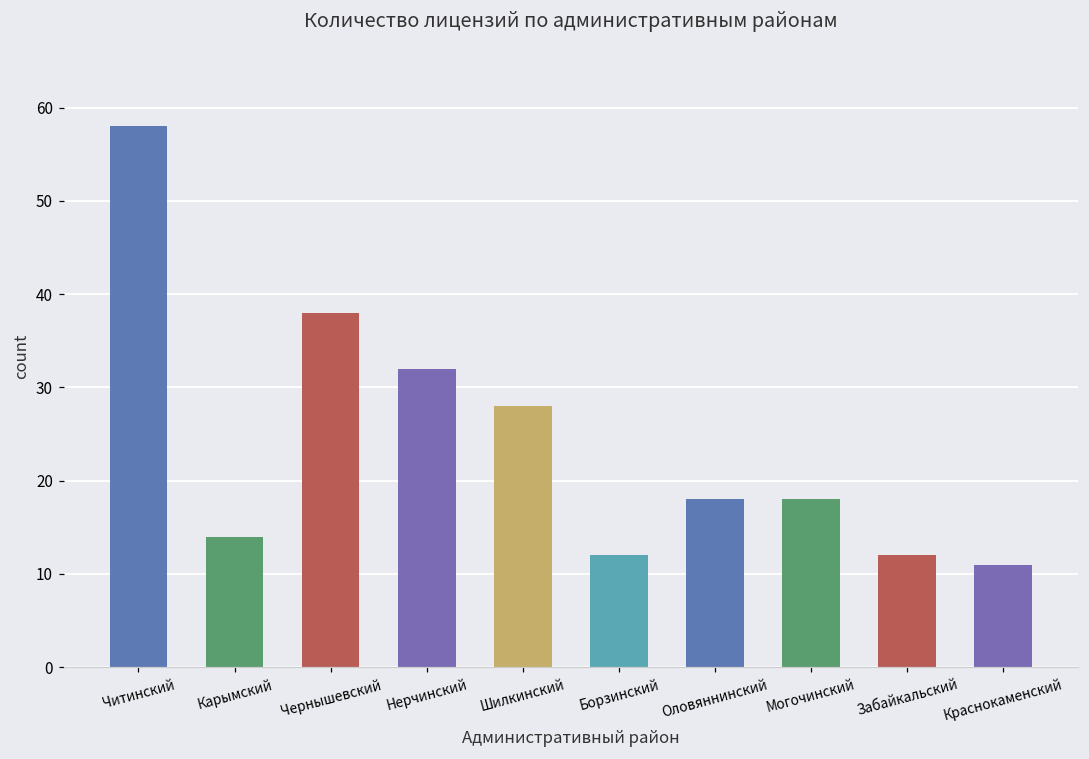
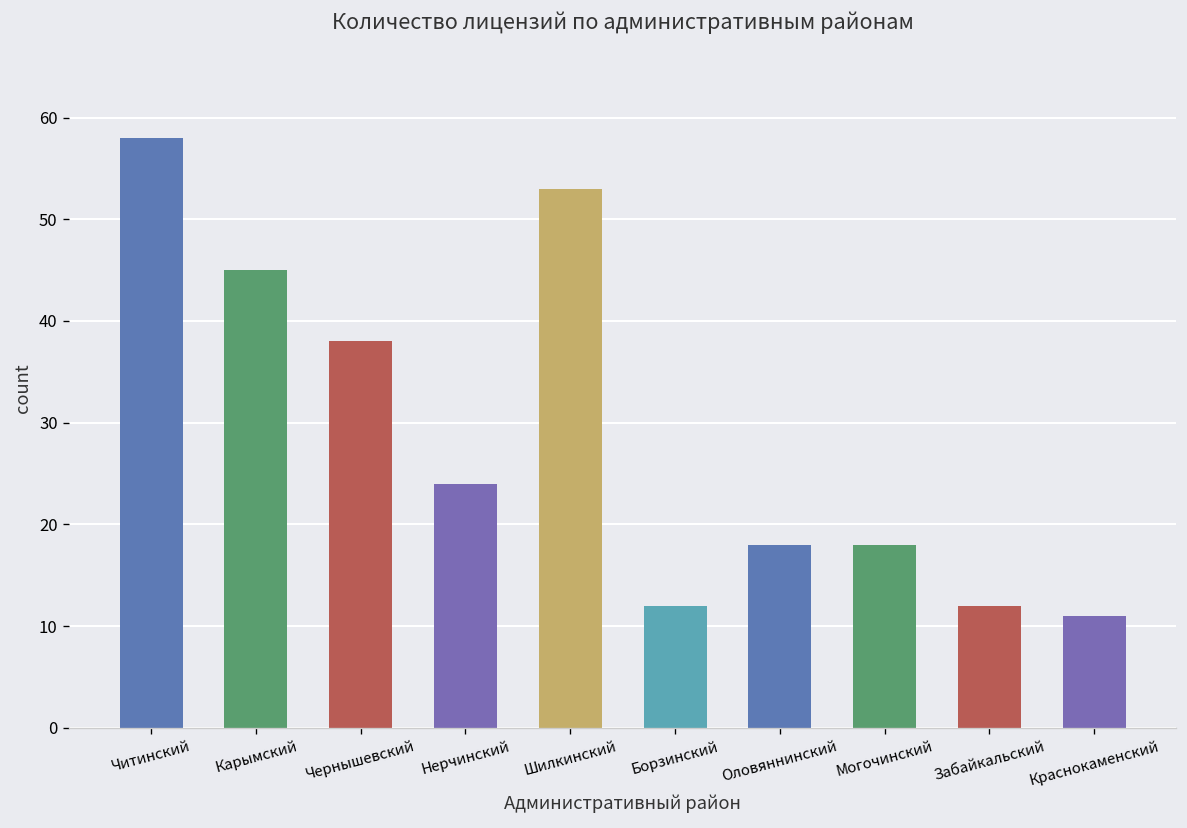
Карымский: 14 -> 45
Нерчинский: 32 -> 24
Шилкинский: 28 -> 53
